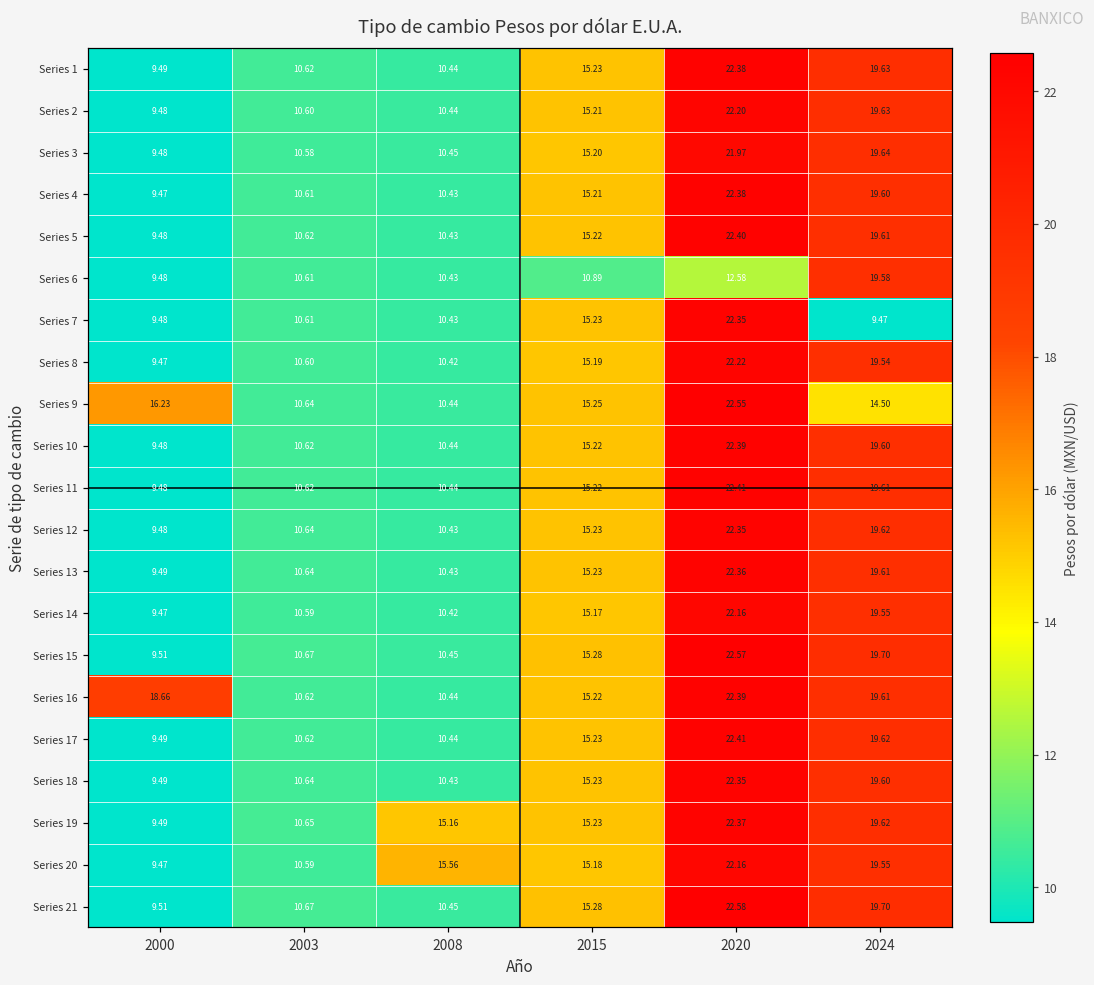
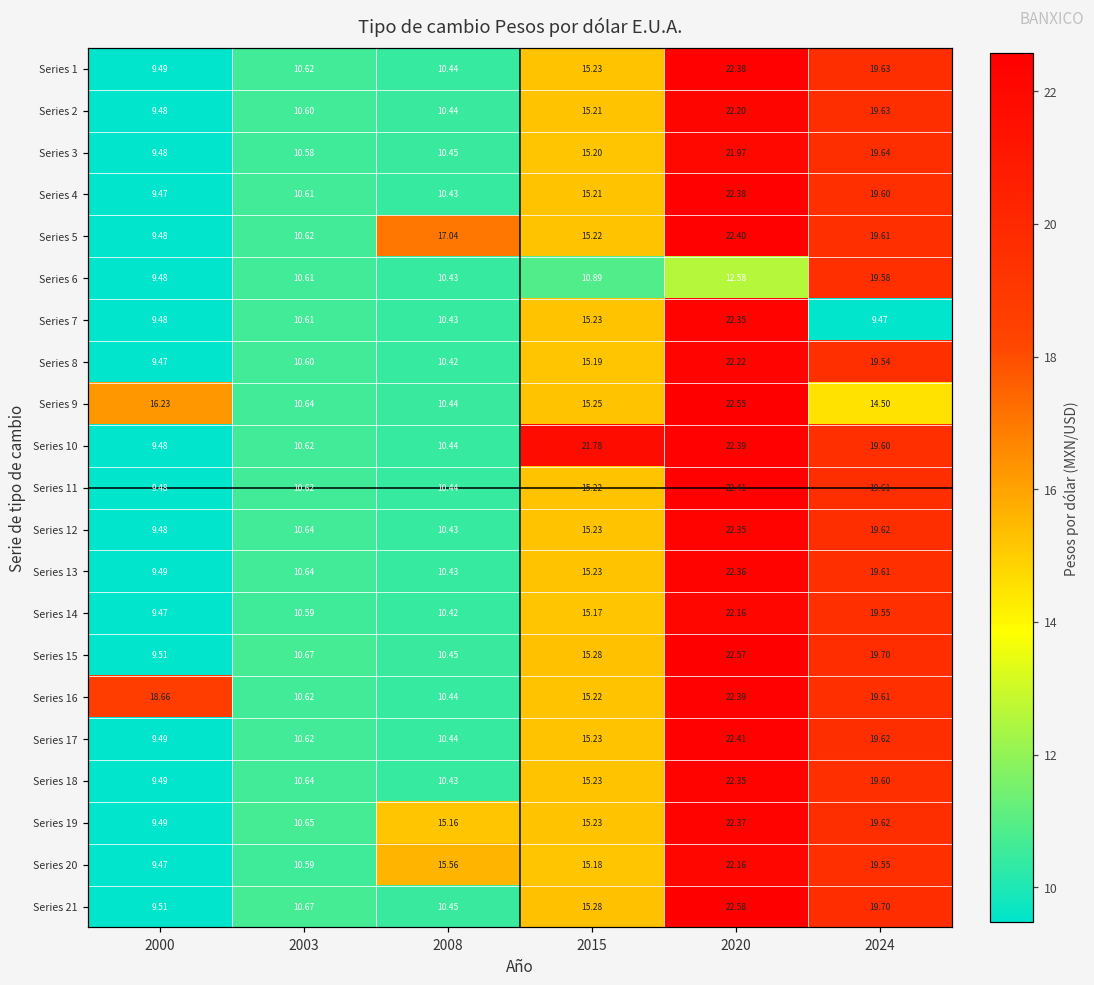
Series 5, 2008: 10.43 -> 17.04
Series 10, 2015: 15.22 -> 21.78
